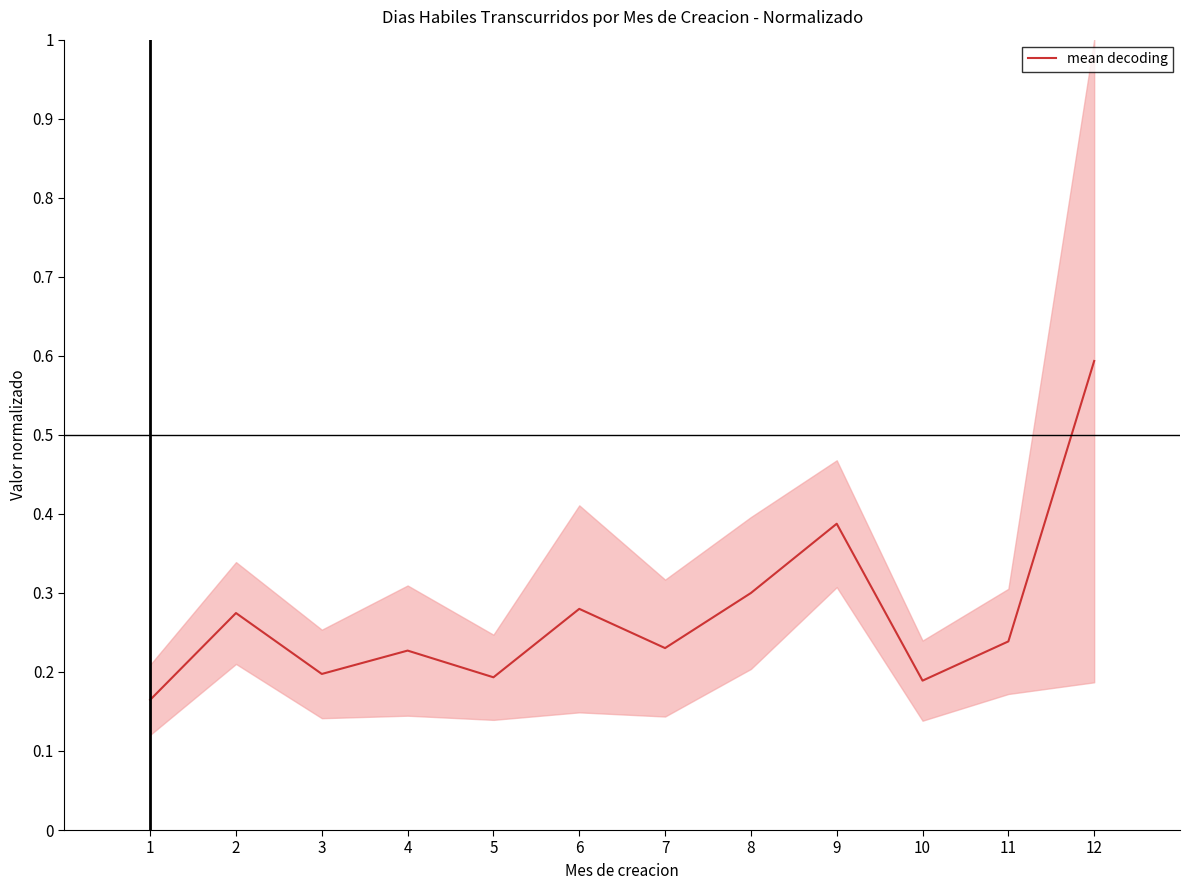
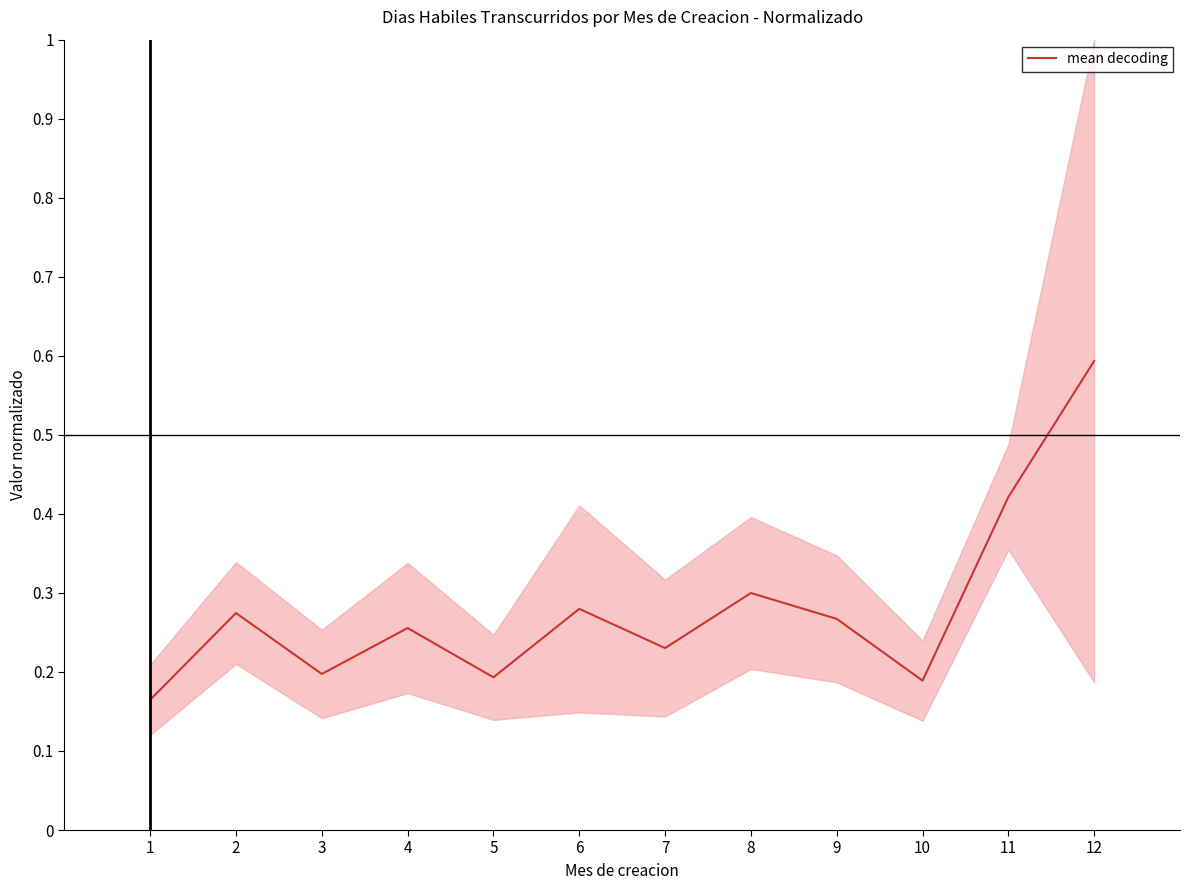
mean decoding, 4: 0.23 -> 0.26
mean decoding, 9: 0.39 -> 0.27
mean decoding, 11: 0.24 -> 0.42
